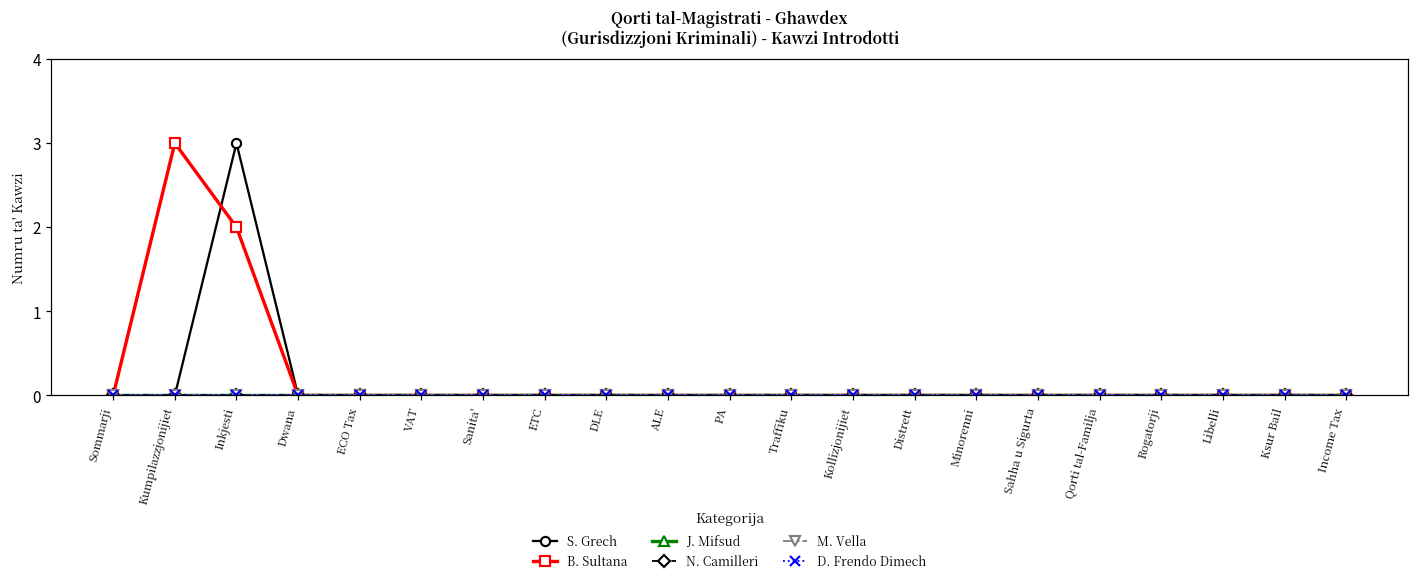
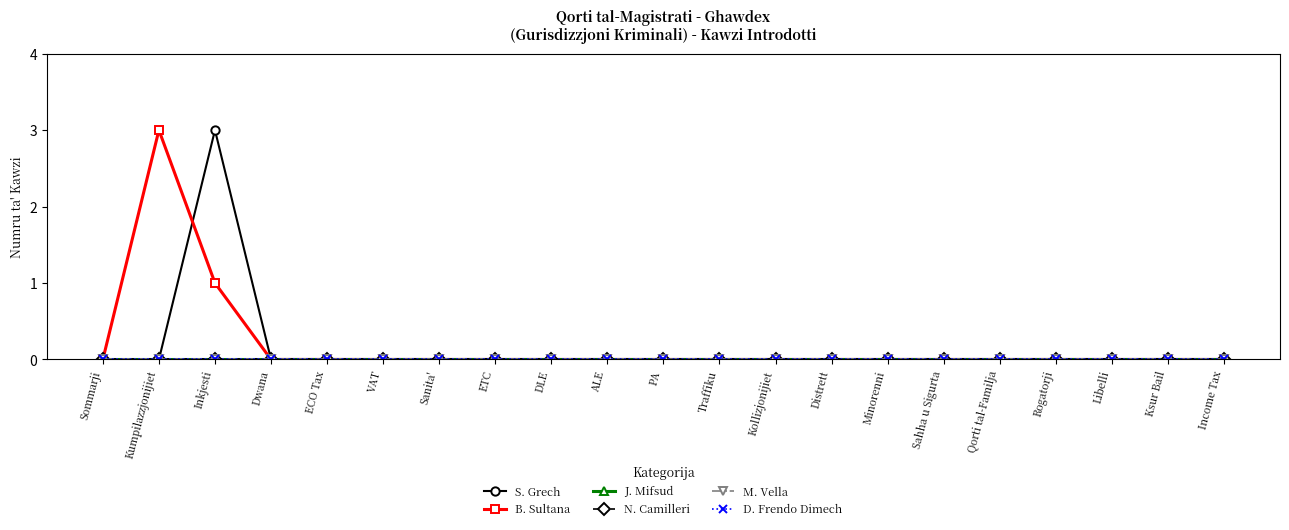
B. Sultana, Inkjesti: 2 -> 1
